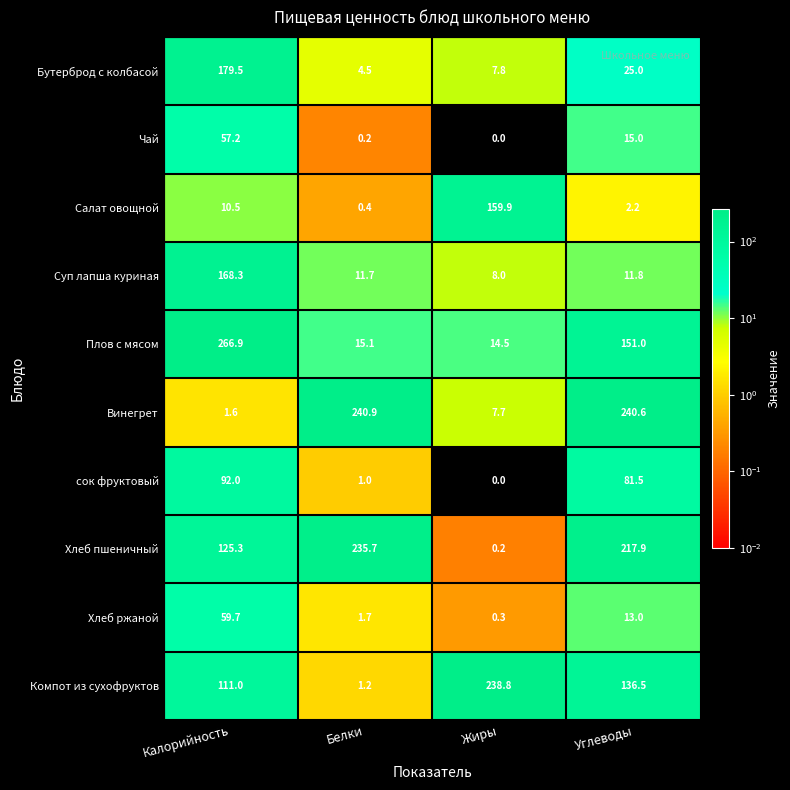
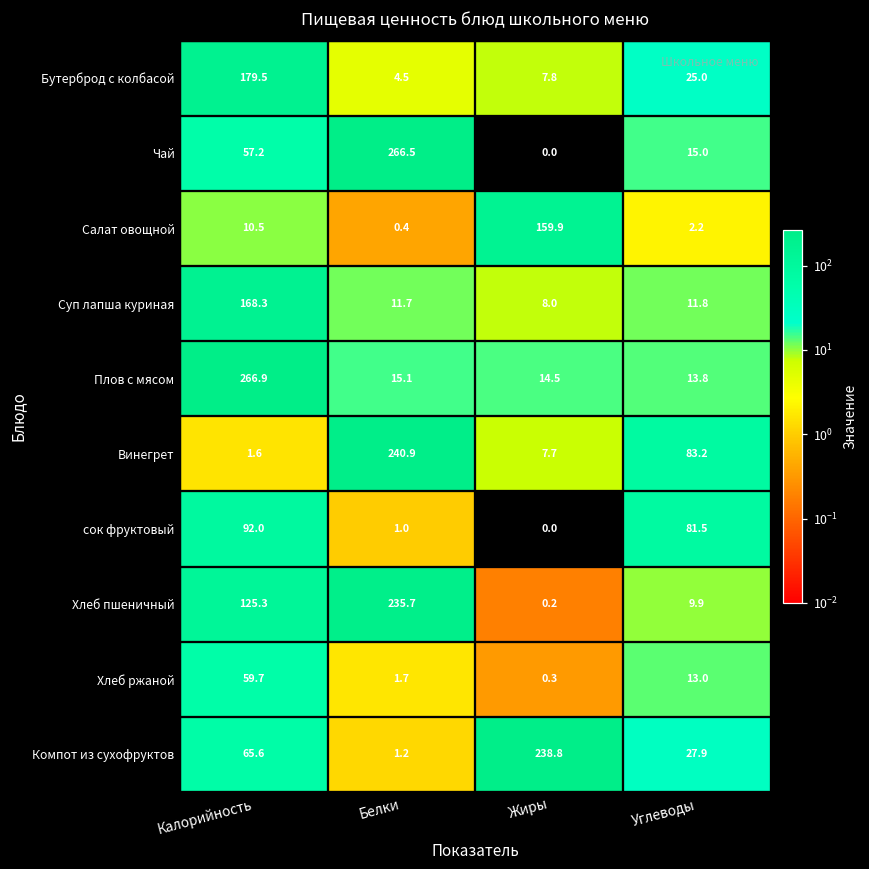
Чай, Белки: 0.2 -> 266.5
Плов с мясом, Углеводы: 151.0 -> 13.8
Винегрет, Углеводы: 240.6 -> 83.2
Хлеб пшеничный, Углеводы: 217.9 -> 9.9
Компот из сухофруктов, Калорийность: 111.0 -> 65.6
Компот из сухофруктов, Углеводы: 136.5 -> 27.9
